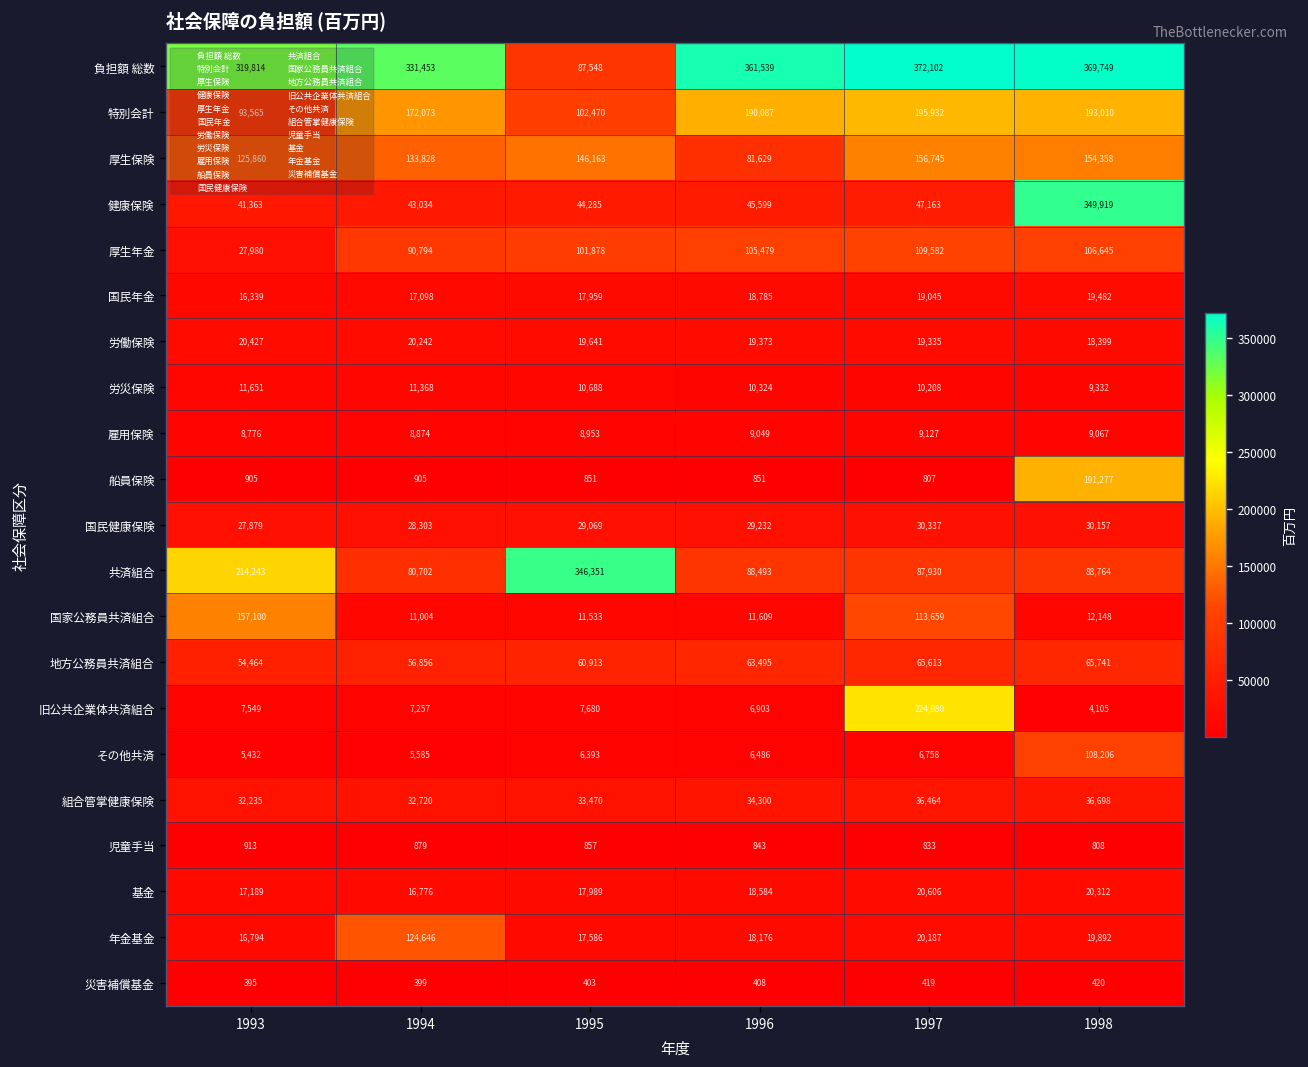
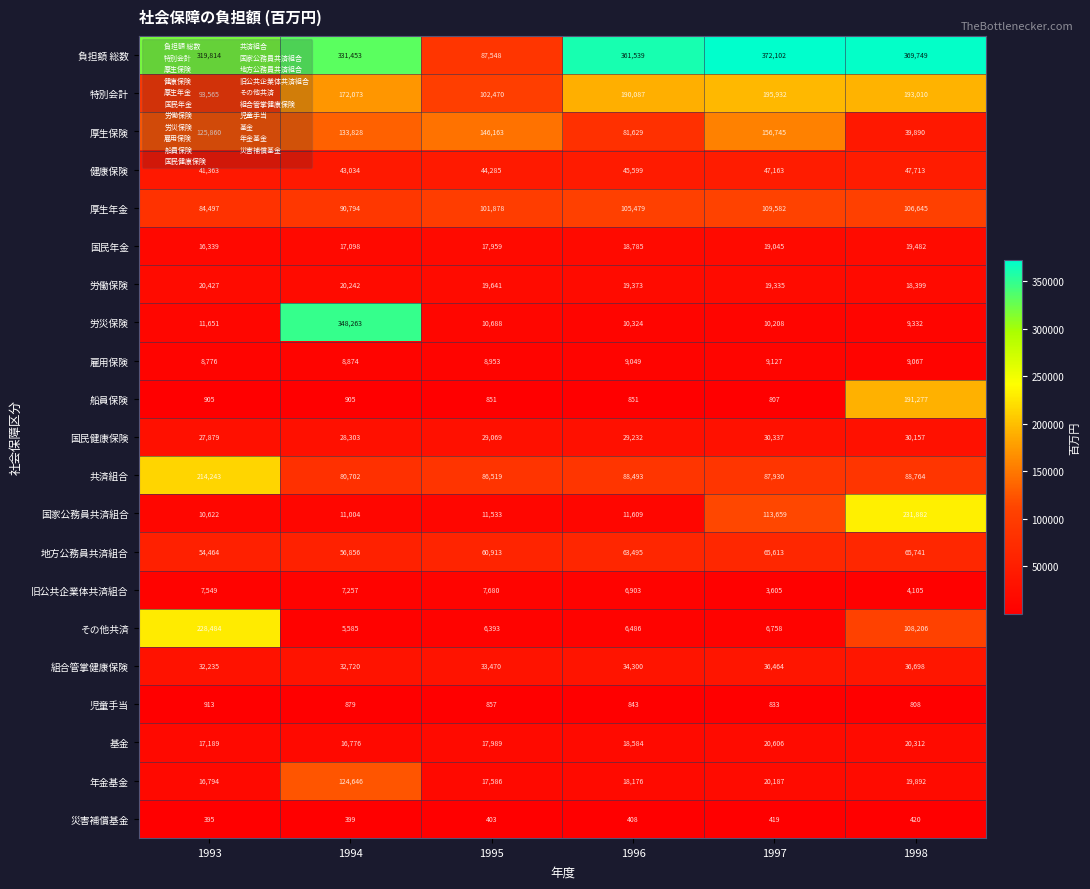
厚生保険, 1998: 154,358 -> 39,890
健康保険, 1998: 349,919 -> 47,713
厚生年金, 1993: 27,980 -> 84,497
労災保険, 1994: 11,368 -> 348,263
共済組合, 1995: 346,351 -> 86,519
国家公務員共済組合, 1993: 157,100 -> 10,622
国家公務員共済組合, 1998: 12,148 -> 231,882
旧公共企業体共済組合, 1997: 224,080 -> 3,605
その他共済, 1993: 5,432 -> 228,484
